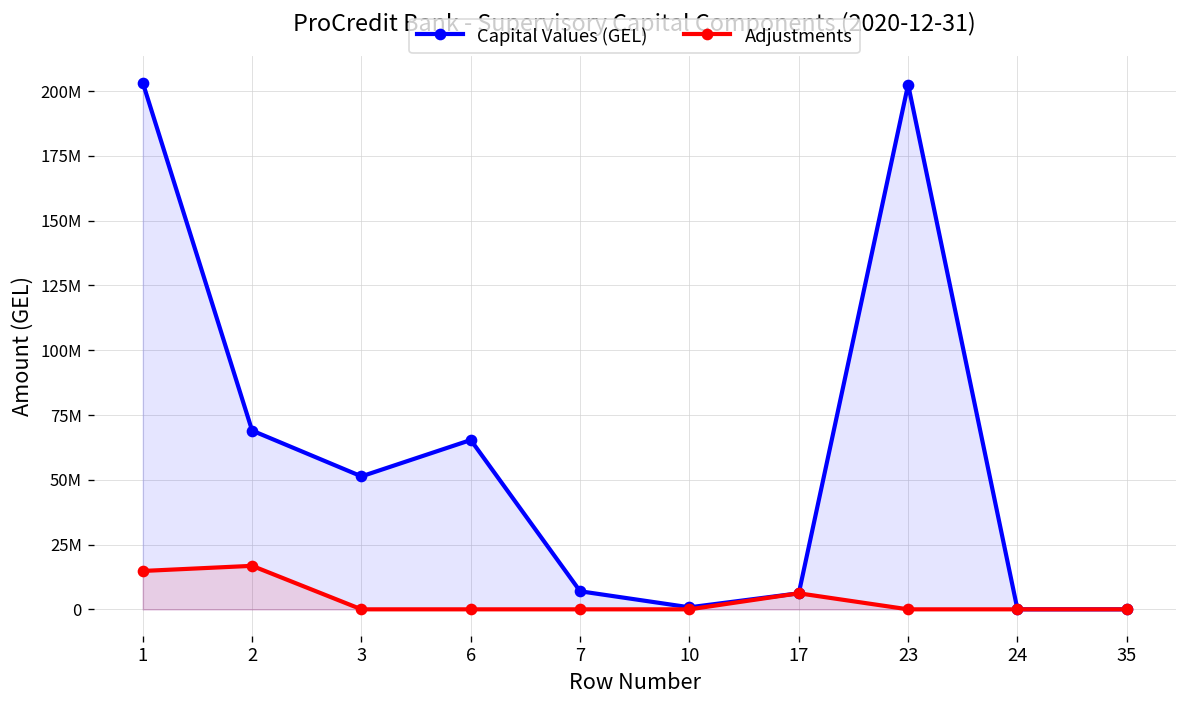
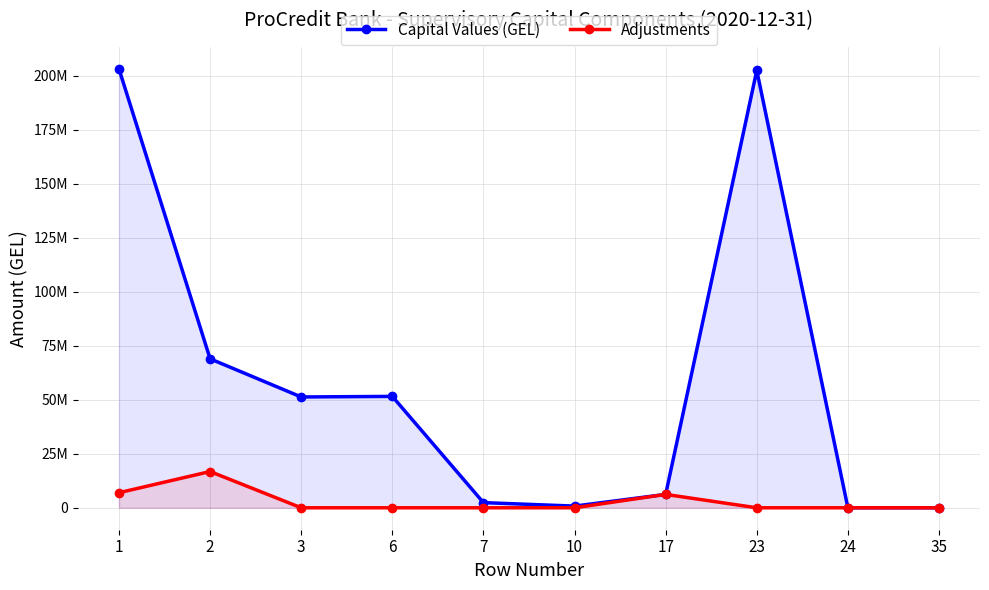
Adjustments, 1: 15000000 -> 7000000
Capital Values (GEL), 6: 65000000 -> 52000000
Capital Values (GEL), 7: 7000000 -> 2000000
